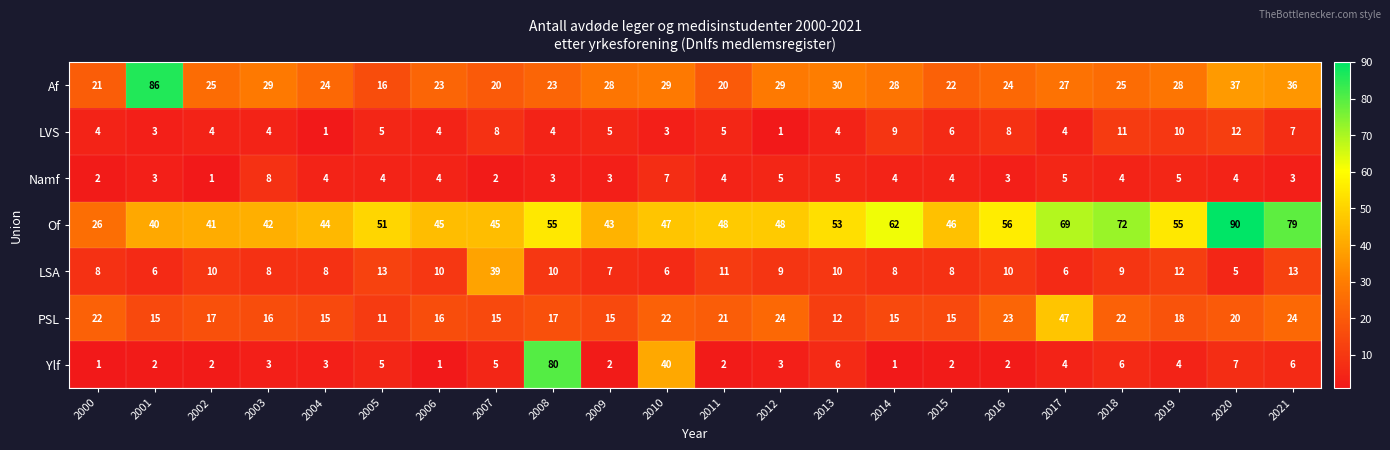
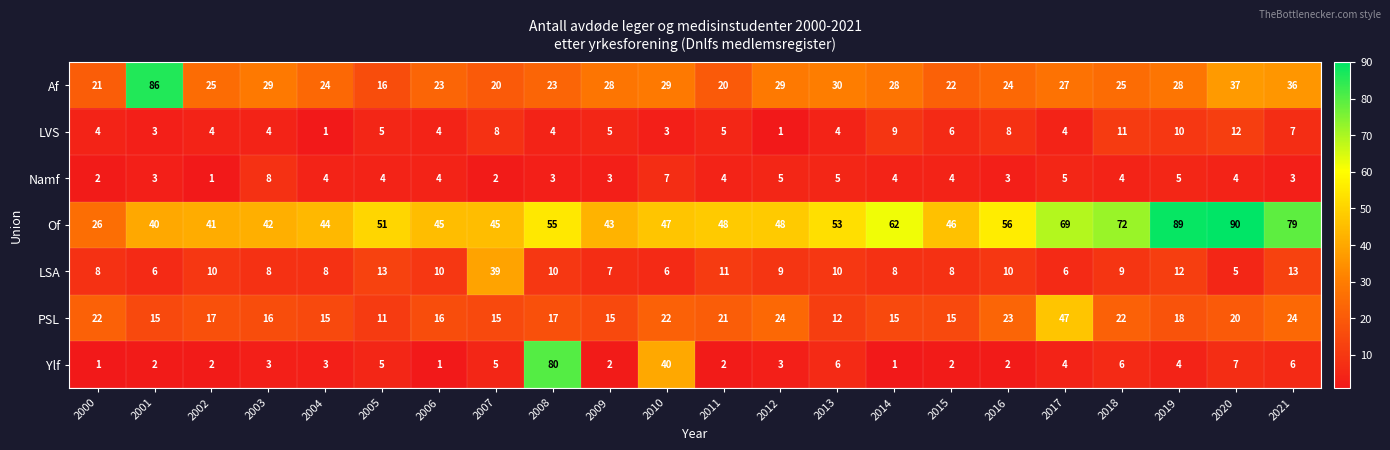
Of, 2019: 55 -> 89
